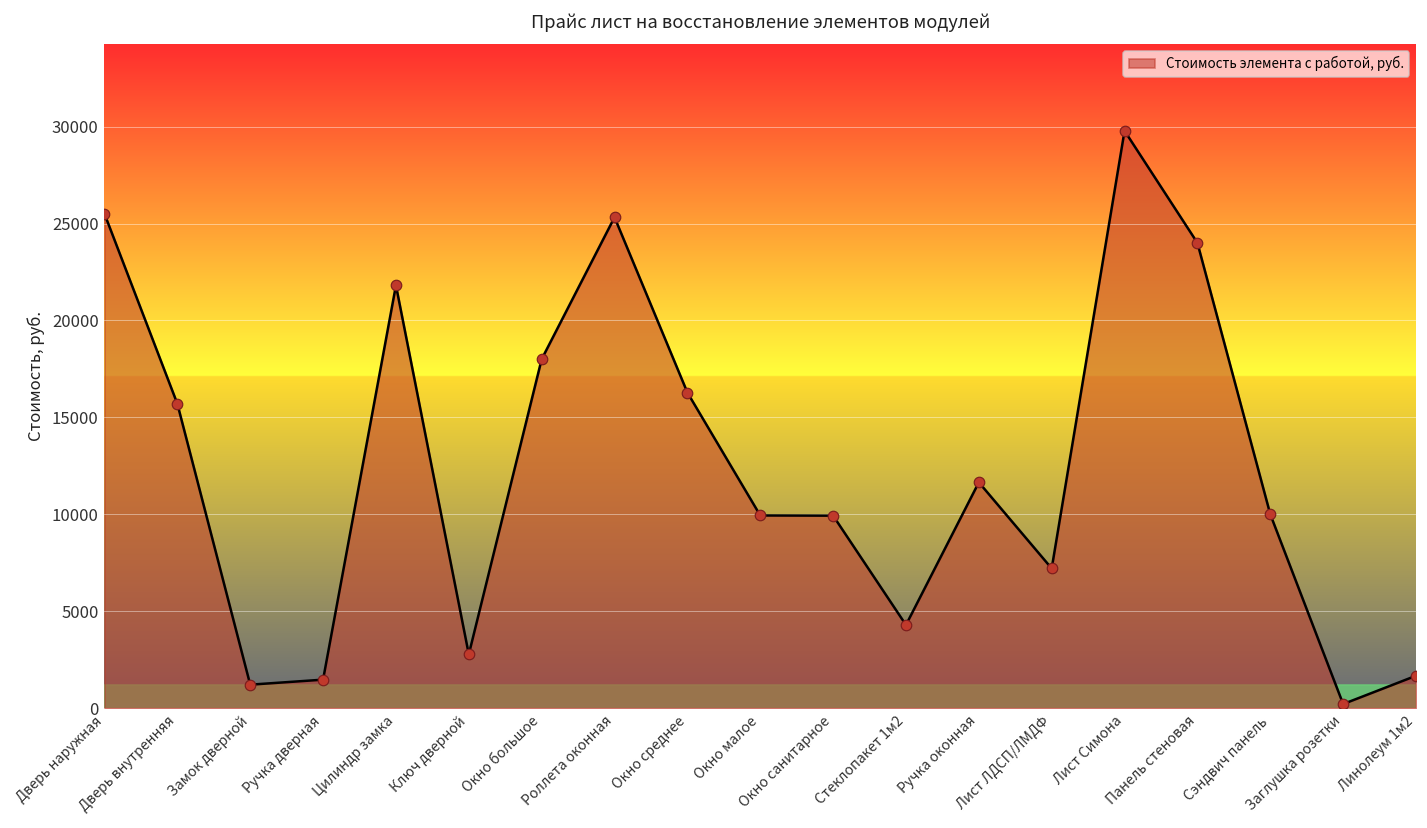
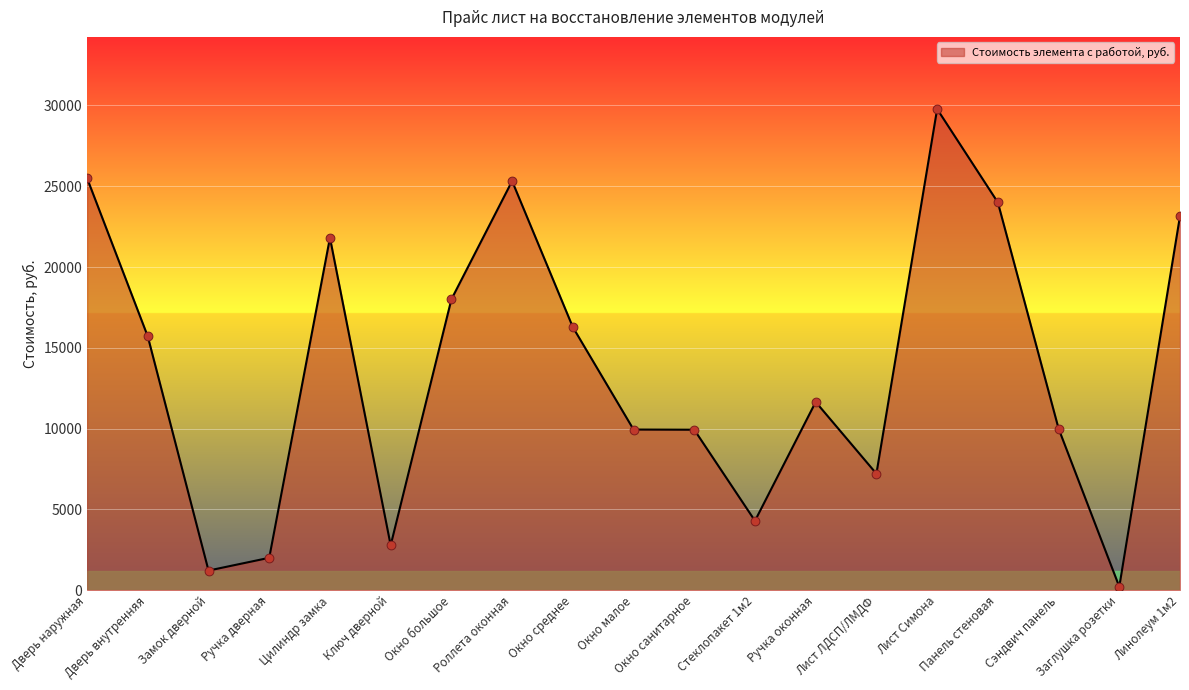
Ручка дверная: 1500 -> 2000
Линолеум 1м2: 1700 -> 23200
